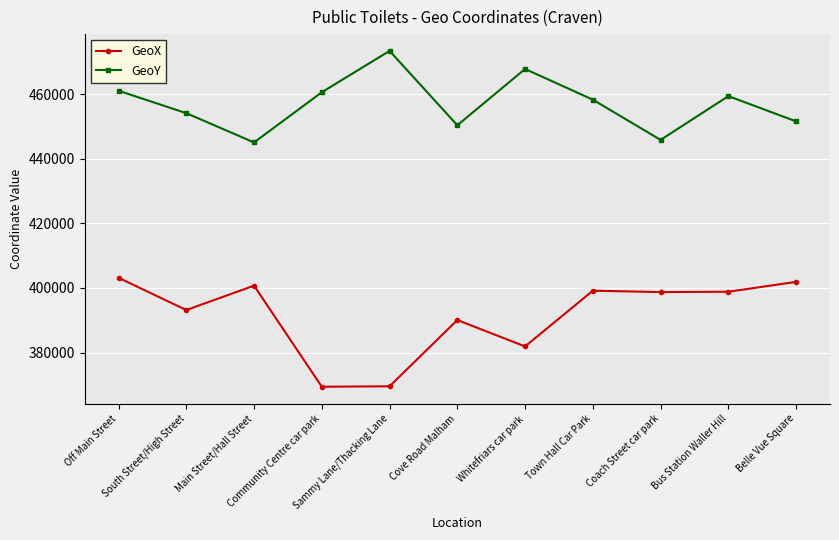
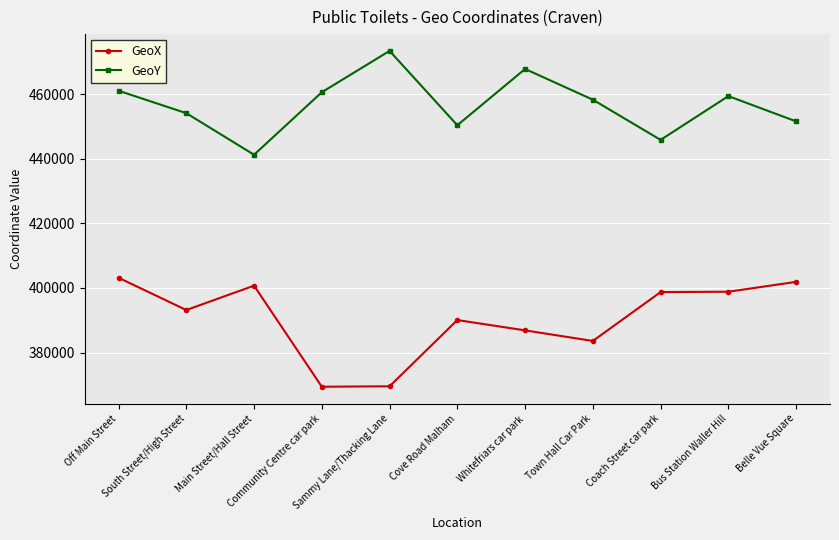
GeoY, Main Street/Hall Street: 445000 -> 441000
GeoX, Whitefriars car park: 382000 -> 387000
GeoX, Town Hall Car Park: 399000 -> 384000
